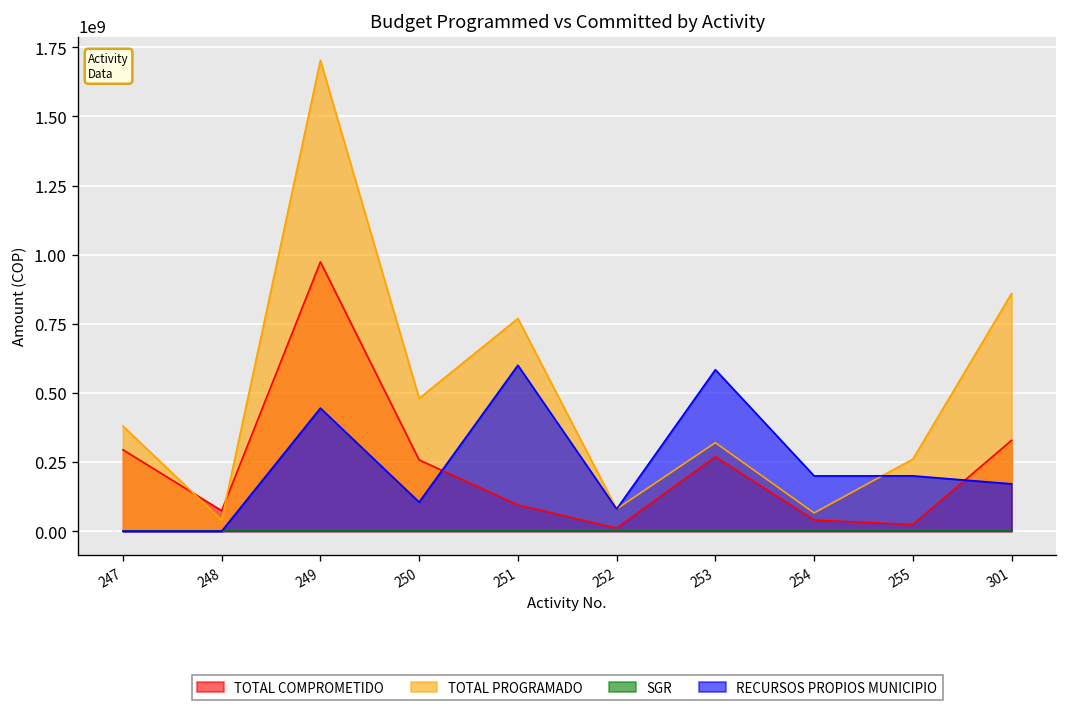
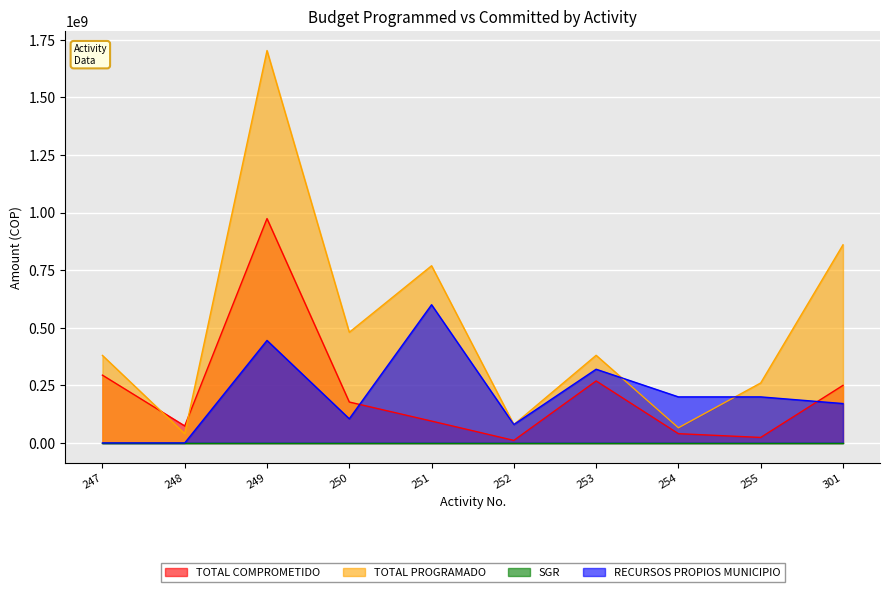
TOTAL COMPROMETIDO, 250: 260000000 -> 180000000
TOTAL PROGRAMADO, 253: 320000000 -> 380000000
RECURSOS PROPIOS MUNICIPIO, 253: 580000000 -> 320000000
TOTAL COMPROMETIDO, 301: 330000000 -> 250000000
